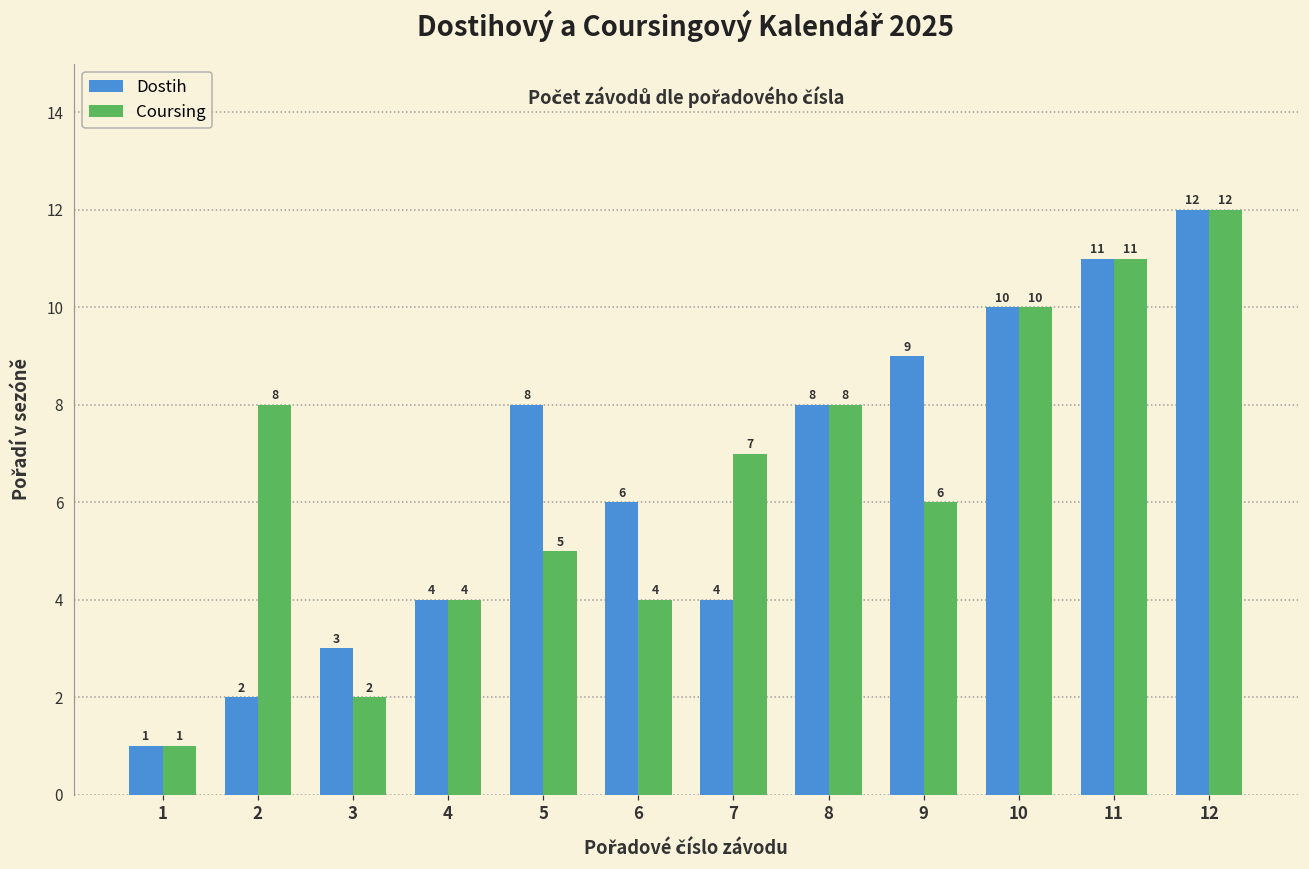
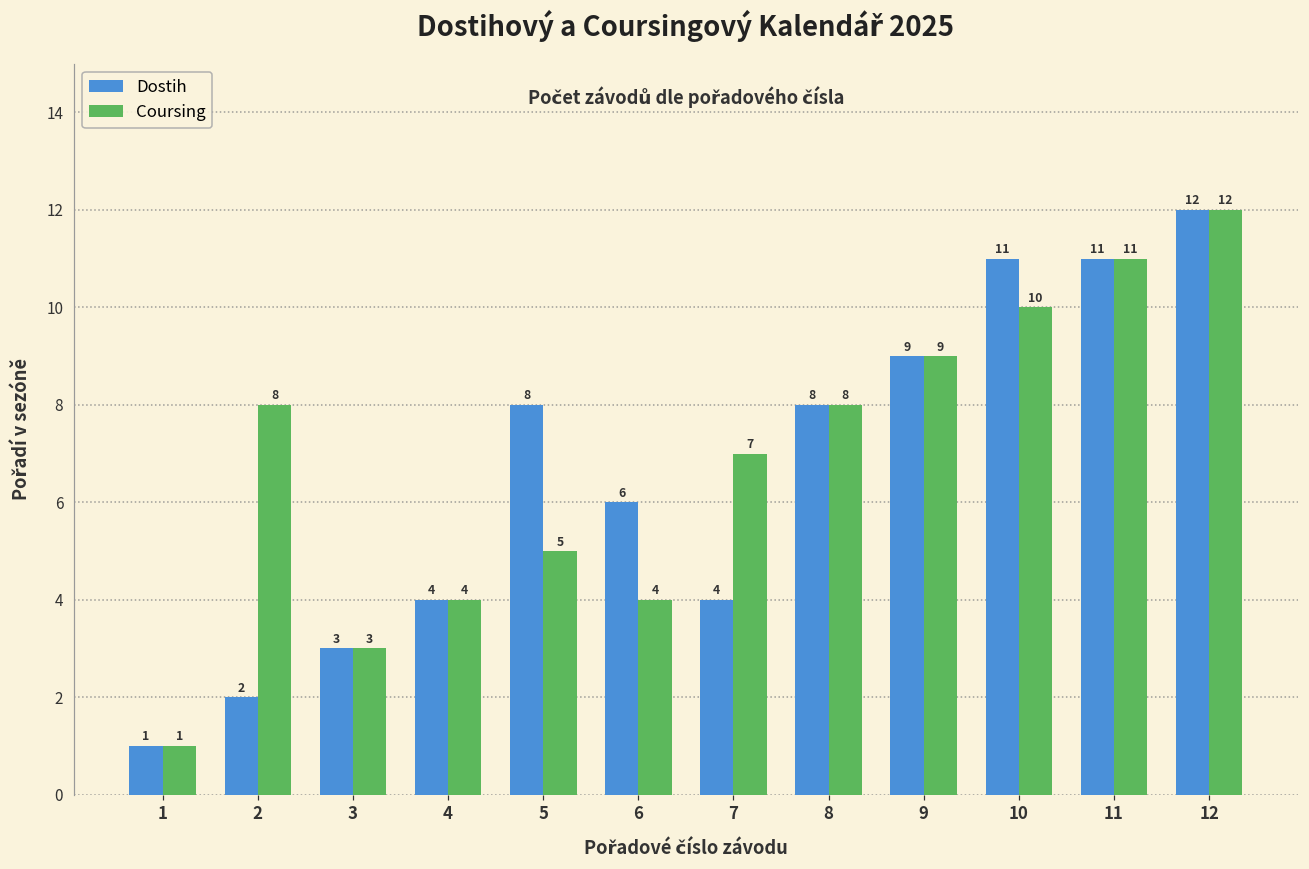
Coursing, 3: 2 -> 3
Coursing, 9: 6 -> 9
Dostih, 10: 10 -> 11
